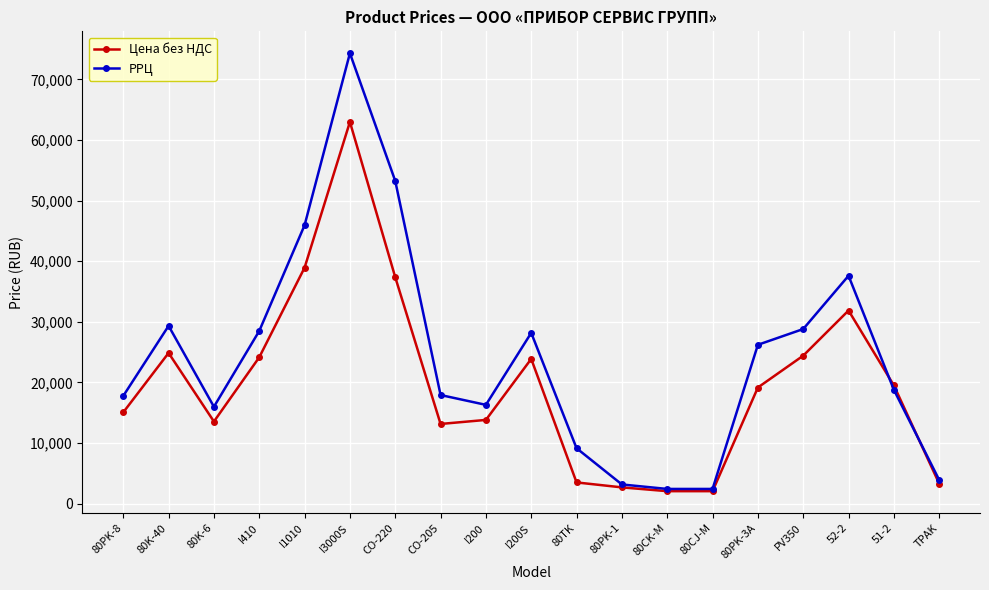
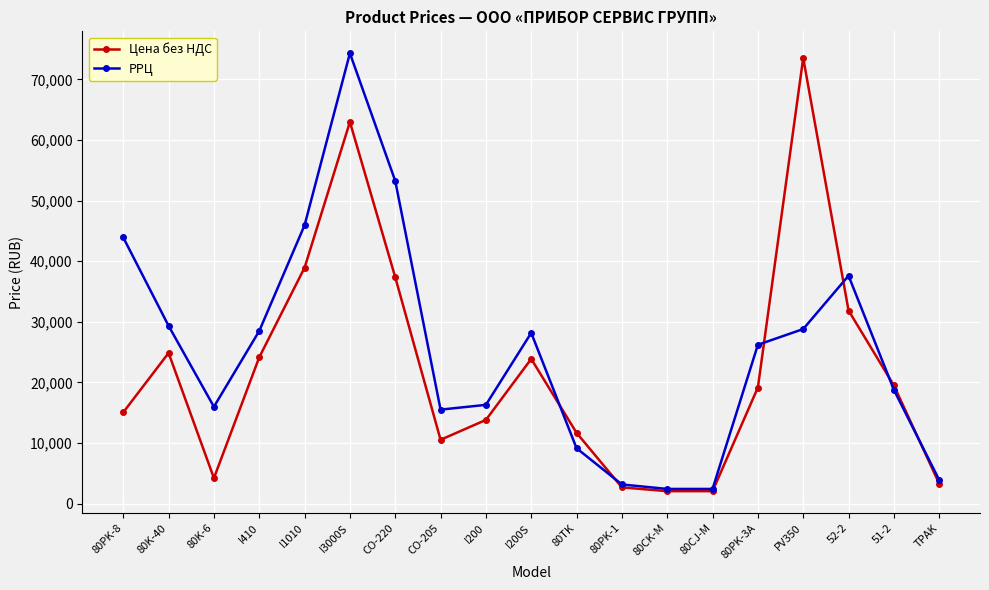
РРЦ, 80PK-8: 18,000 -> 44,000
Цена без НДС, 80K-6: 14,000 -> 4,000
Цена без НДС, CO-205: 13,000 -> 11,000
РРЦ, CO-205: 18,000 -> 16,000
Цена без НДС, 80TK: 3,000 -> 12,000
Цена без НДС, PV350: 24,000 -> 74,000
